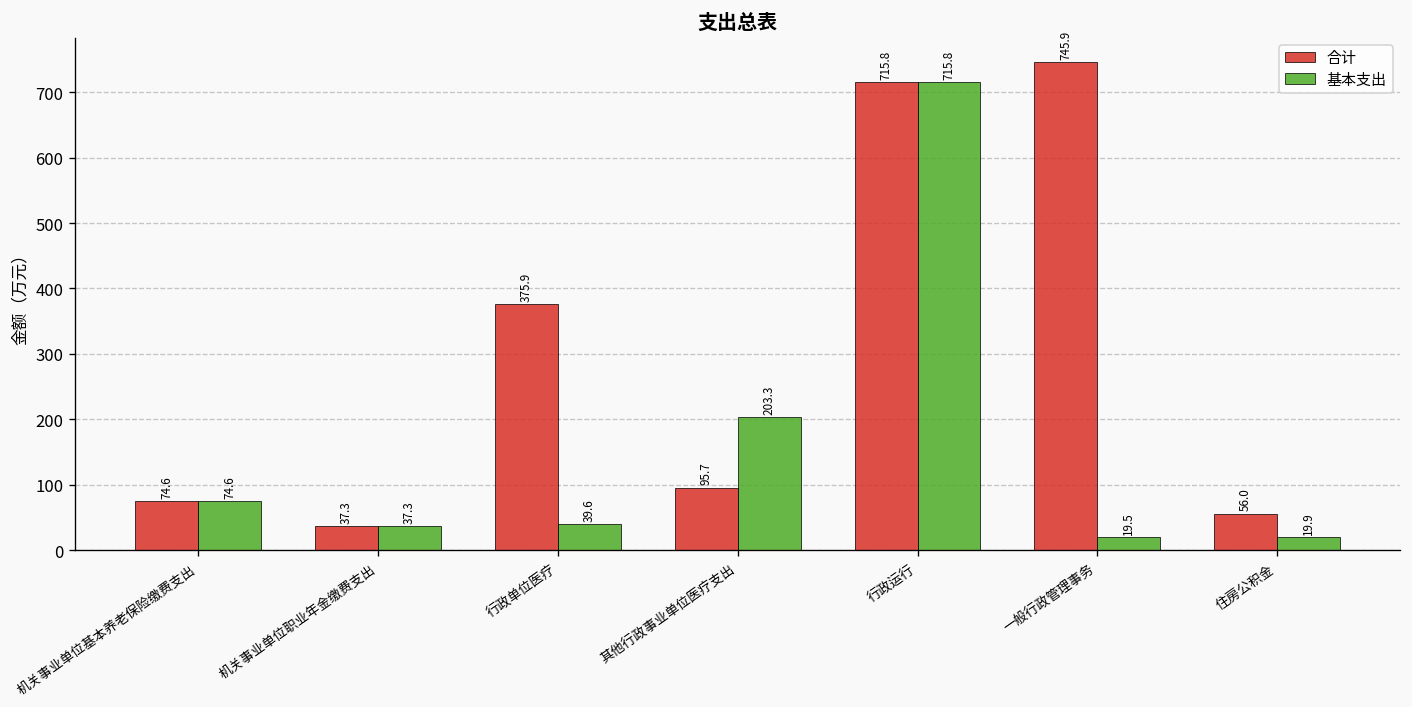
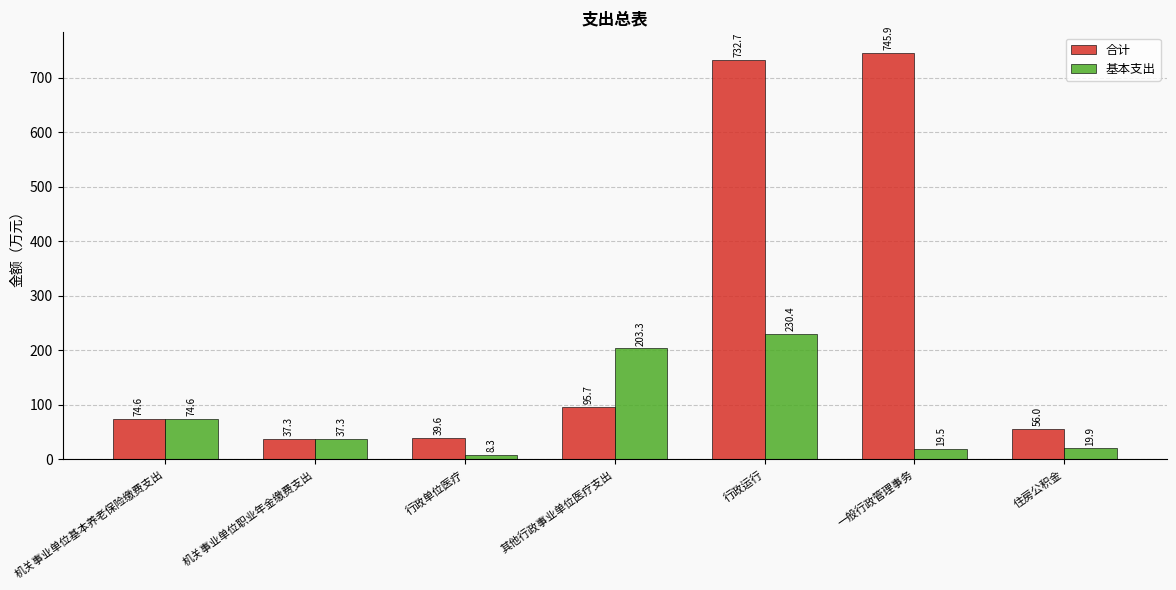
合计, 行政单位医疗: 375.9 -> 39.6
基本支出, 行政单位医疗: 39.6 -> 8.3
合计, 行政运行: 715.8 -> 732.7
基本支出, 行政运行: 715.8 -> 230.4
